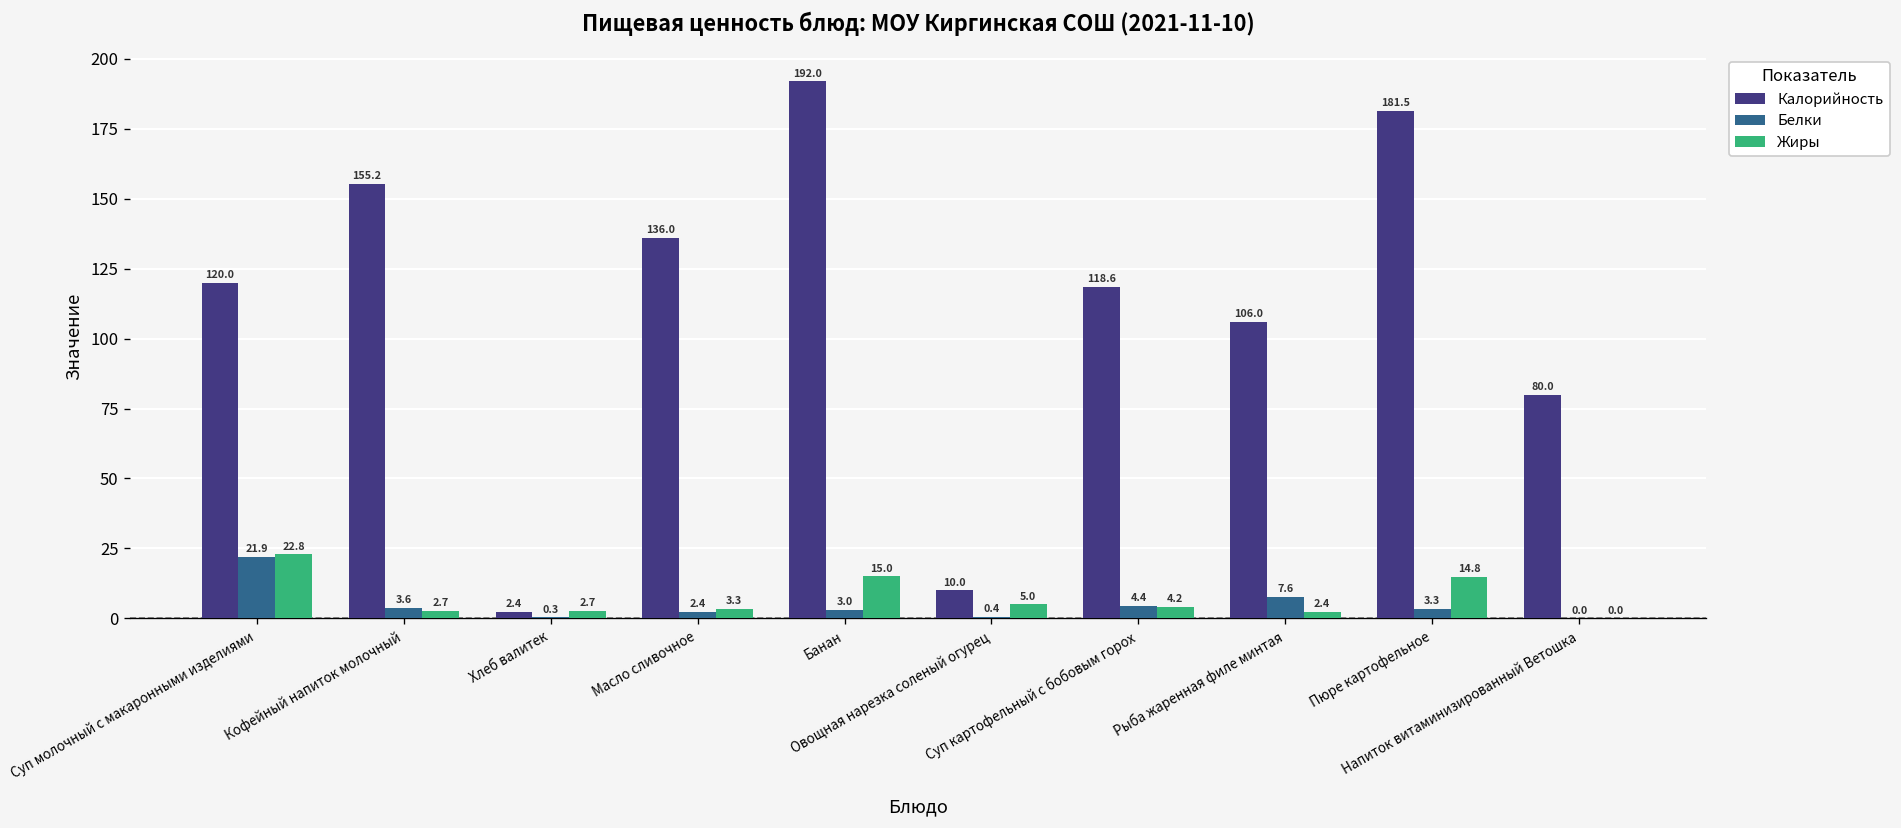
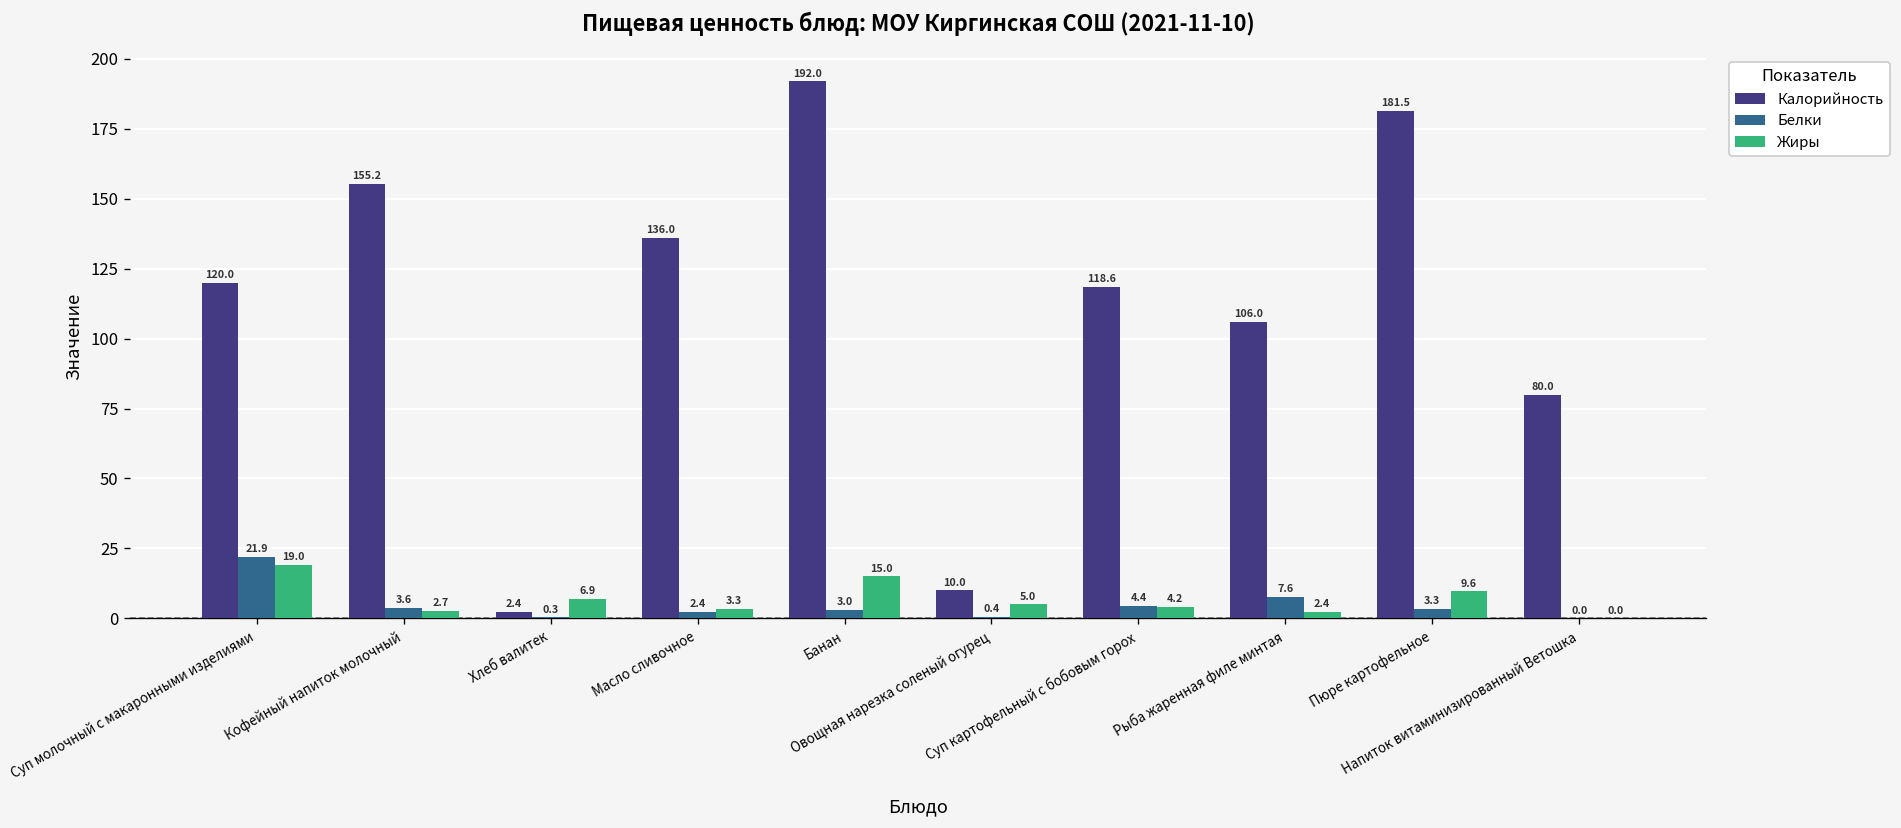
Жиры, Суп молочный с макаронными изделиями: 22.8 -> 19.0
Жиры, Хлеб валитек: 2.7 -> 6.9
Жиры, Пюре картофельное: 14.8 -> 9.6
